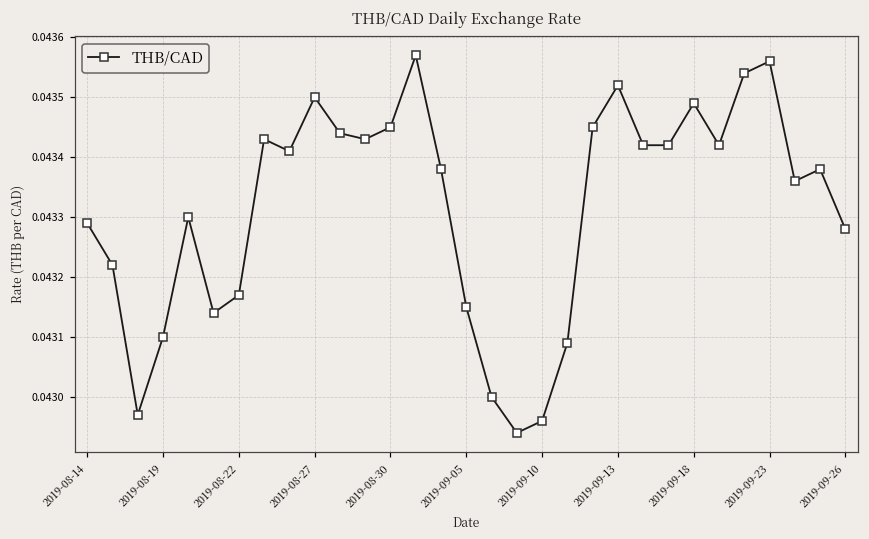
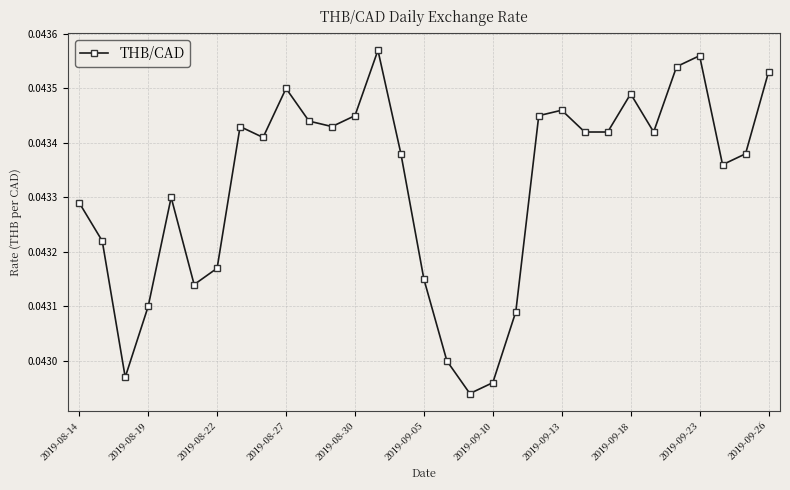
2019-09-13: 0.04352 -> 0.04346
2019-09-26: 0.04328 -> 0.04353
